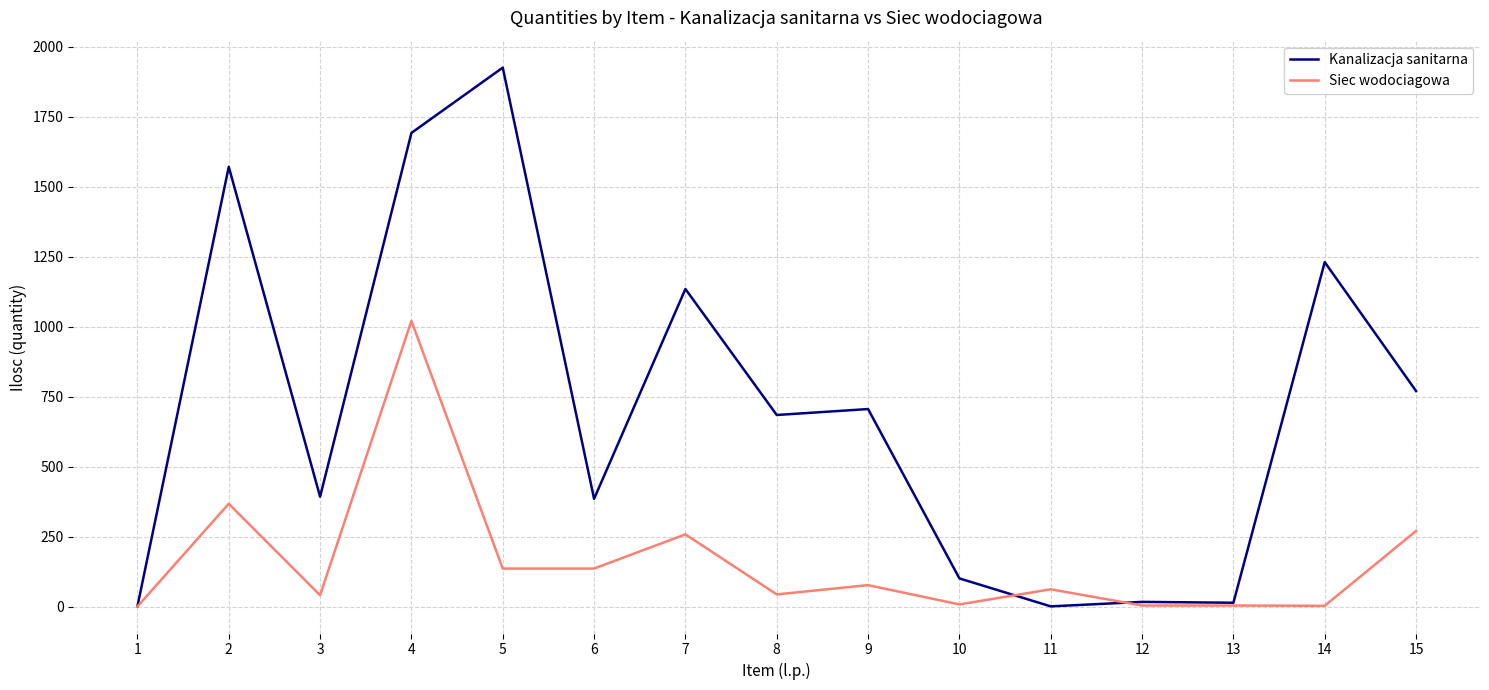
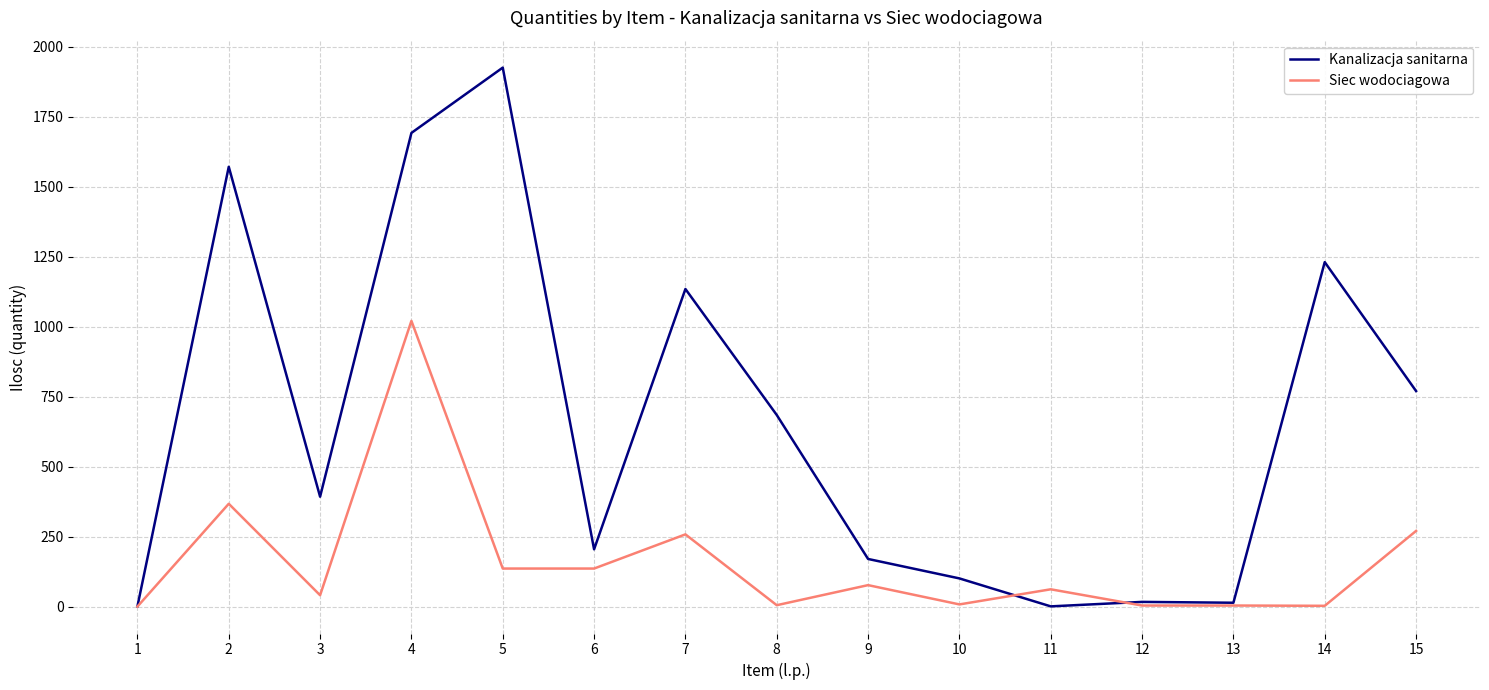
Kanalizacja sanitarna, 6: 390 -> 200
Siec wodociagowa, 8: 40 -> 10
Kanalizacja sanitarna, 9: 710 -> 170
